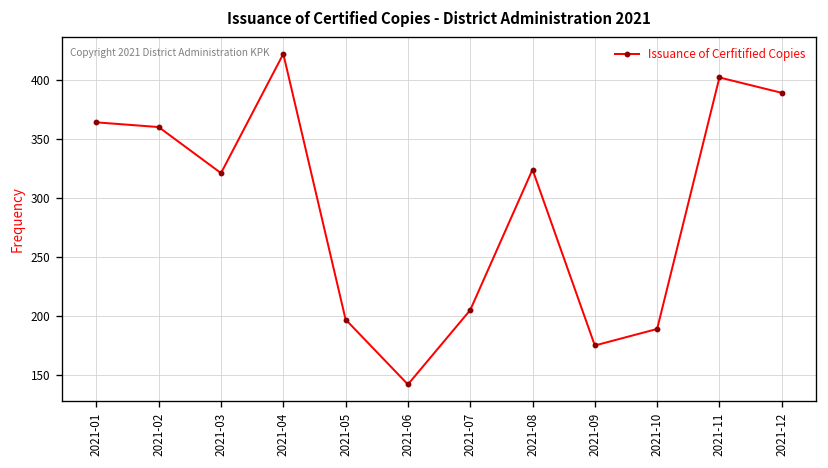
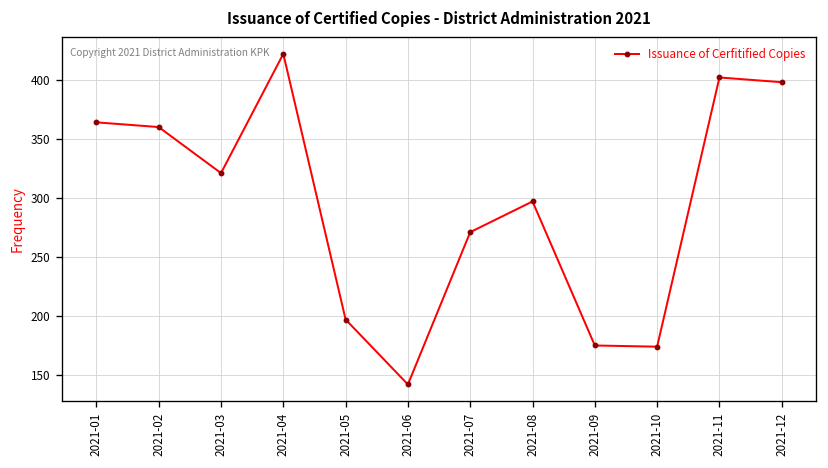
2021-07: 210 -> 270
2021-08: 320 -> 300
2021-10: 190 -> 170
2021-12: 390 -> 400
